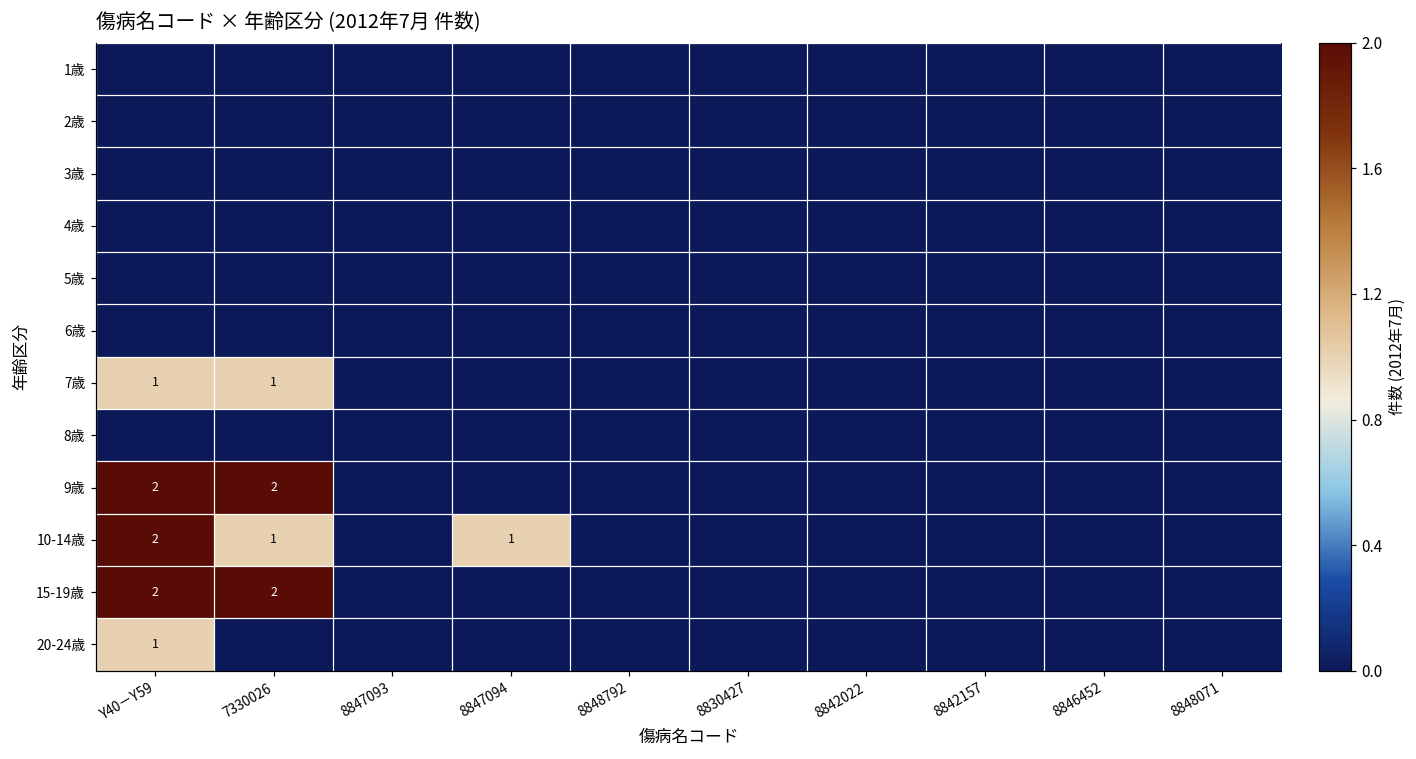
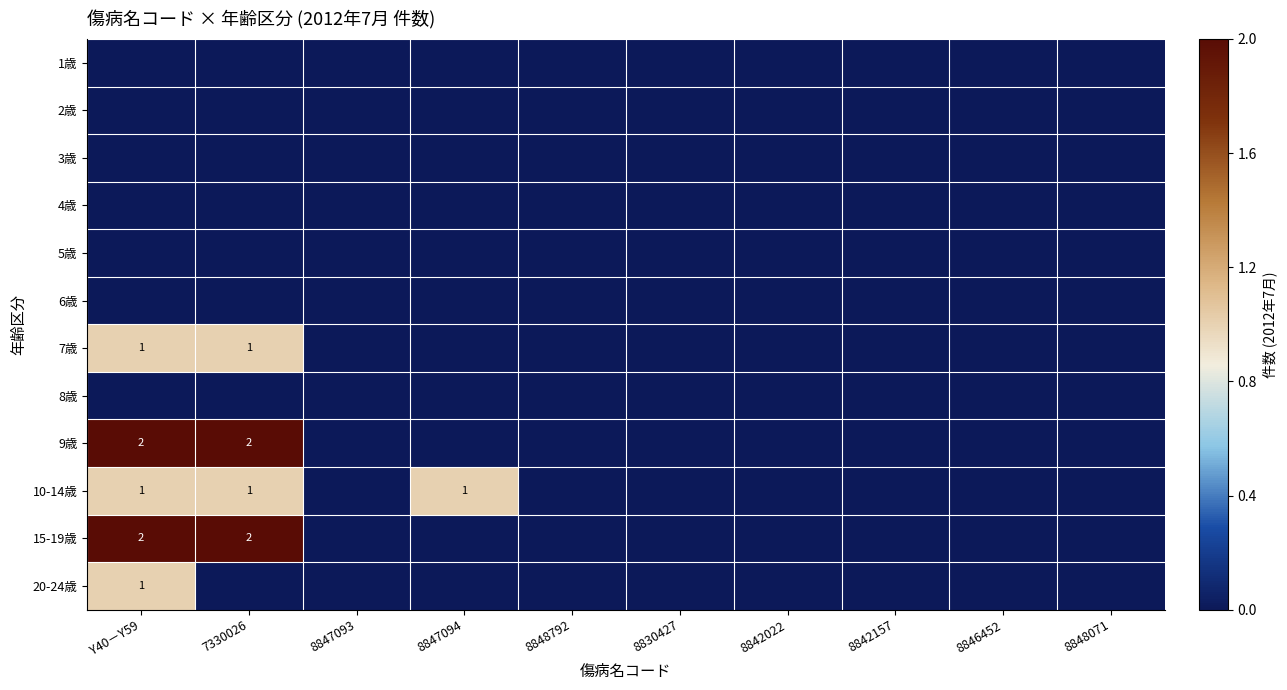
10-14歳, Y40－Y59: 2 -> 1
